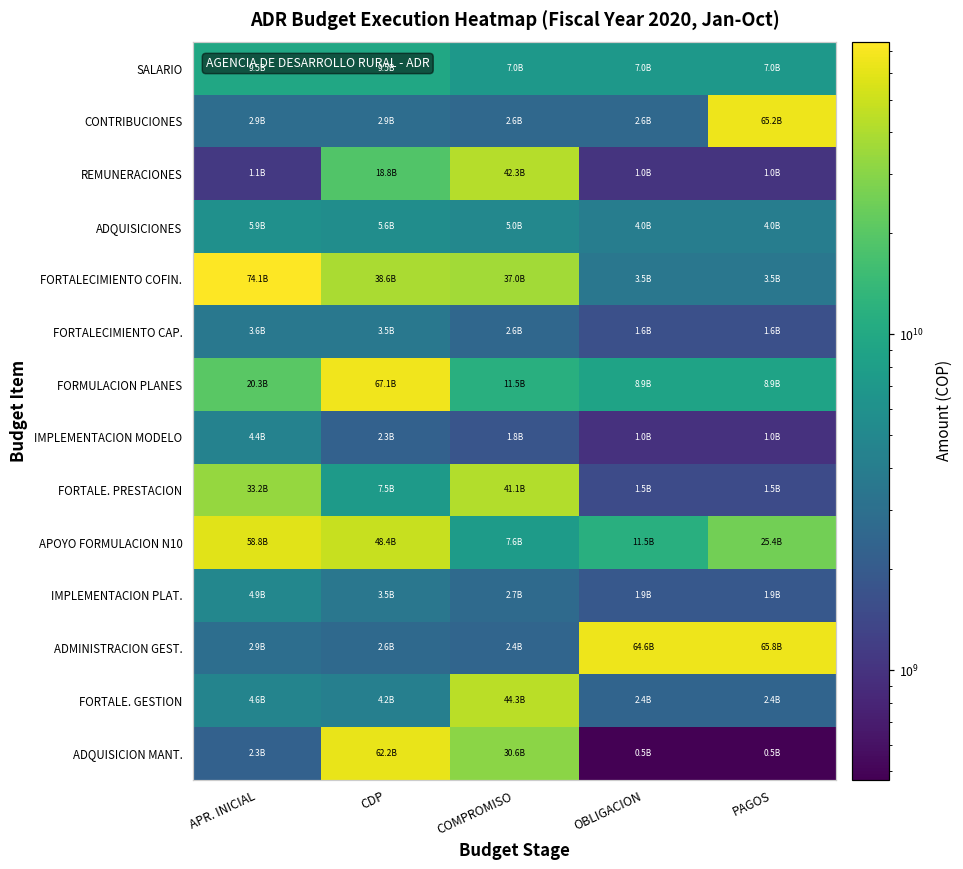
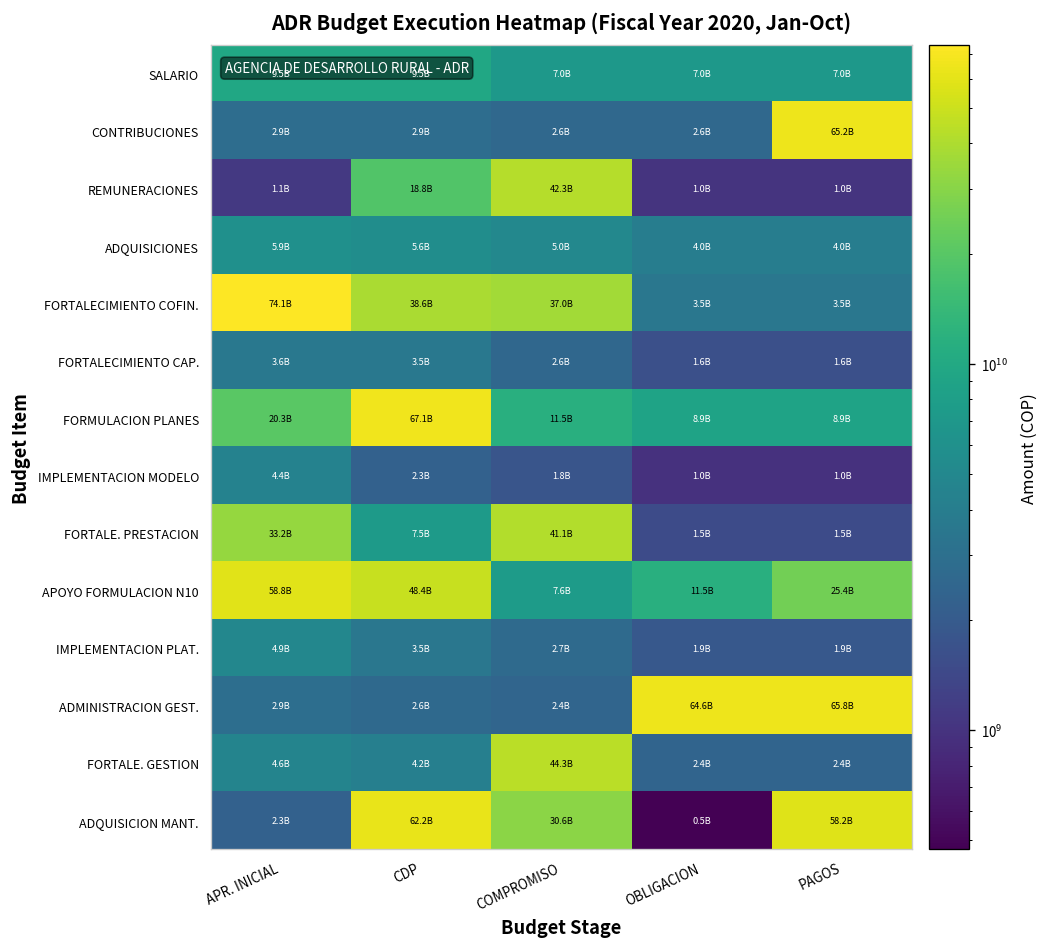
ADQUISICION MANT., PAGOS: 0.5B -> 58.2B
